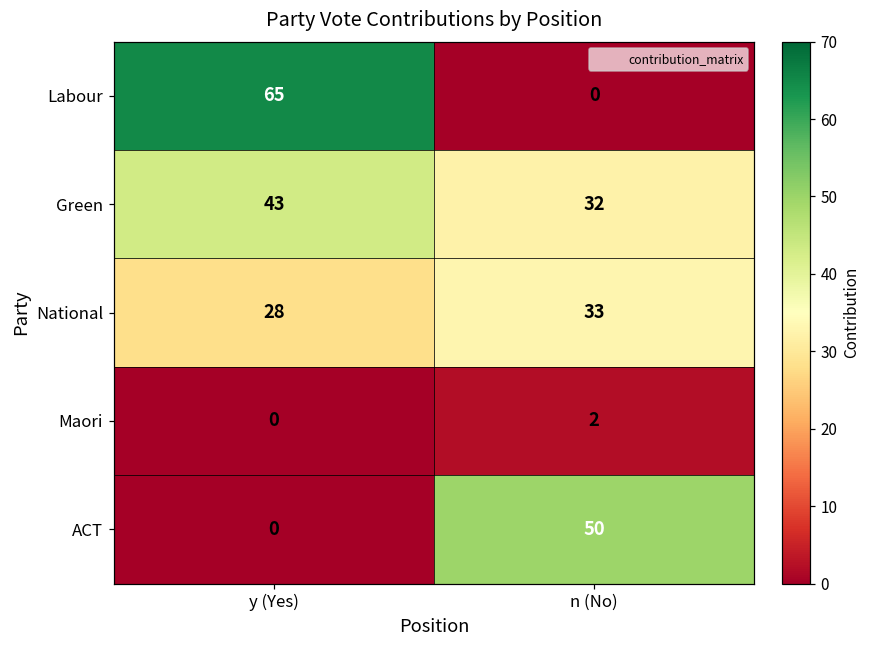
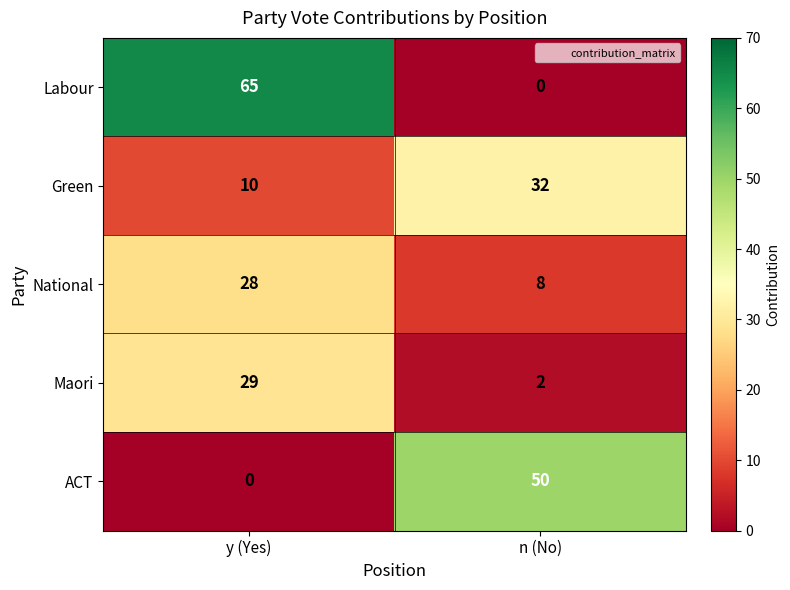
Green, y (Yes): 43 -> 10
National, n (No): 33 -> 8
Maori, y (Yes): 0 -> 29
